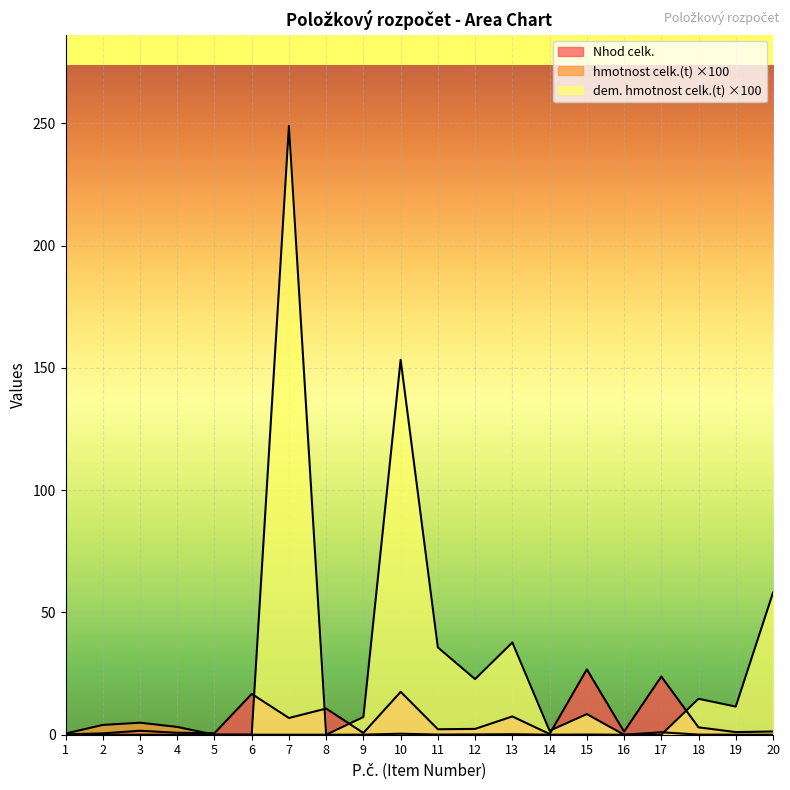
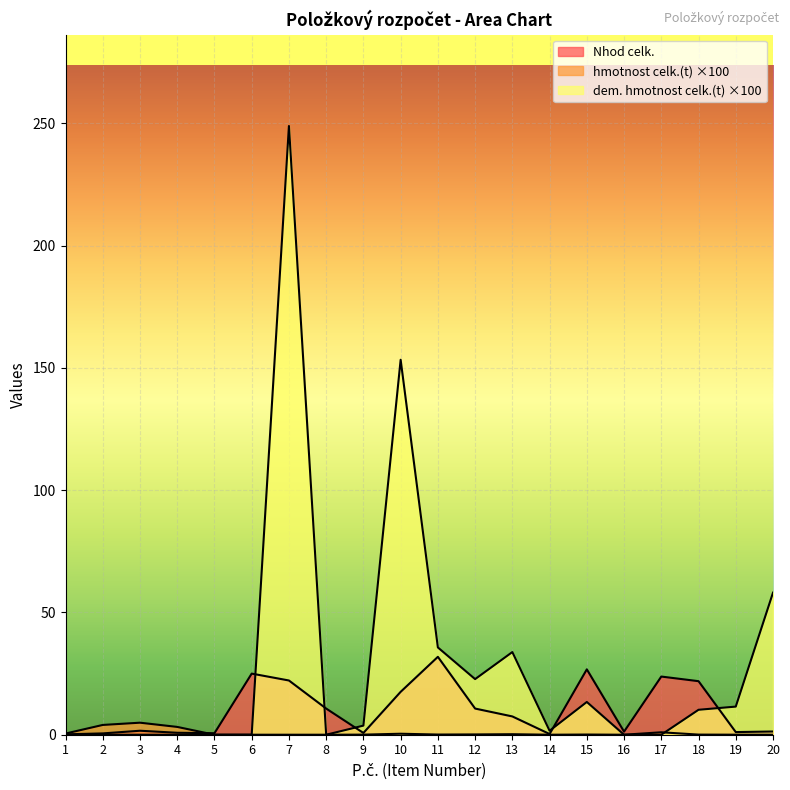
Nhod celk., 6: 17 -> 25
Nhod celk., 7: 7 -> 22
dem. hmotnost celk.(t) ×100, 9: 7 -> 4
Nhod celk., 11: 2 -> 32
Nhod celk., 12: 2 -> 11
dem. hmotnost celk.(t) ×100, 13: 38 -> 34
dem. hmotnost celk.(t) ×100, 15: 8 -> 13
Nhod celk., 18: 3 -> 22
dem. hmotnost celk.(t) ×100, 18: 15 -> 10
